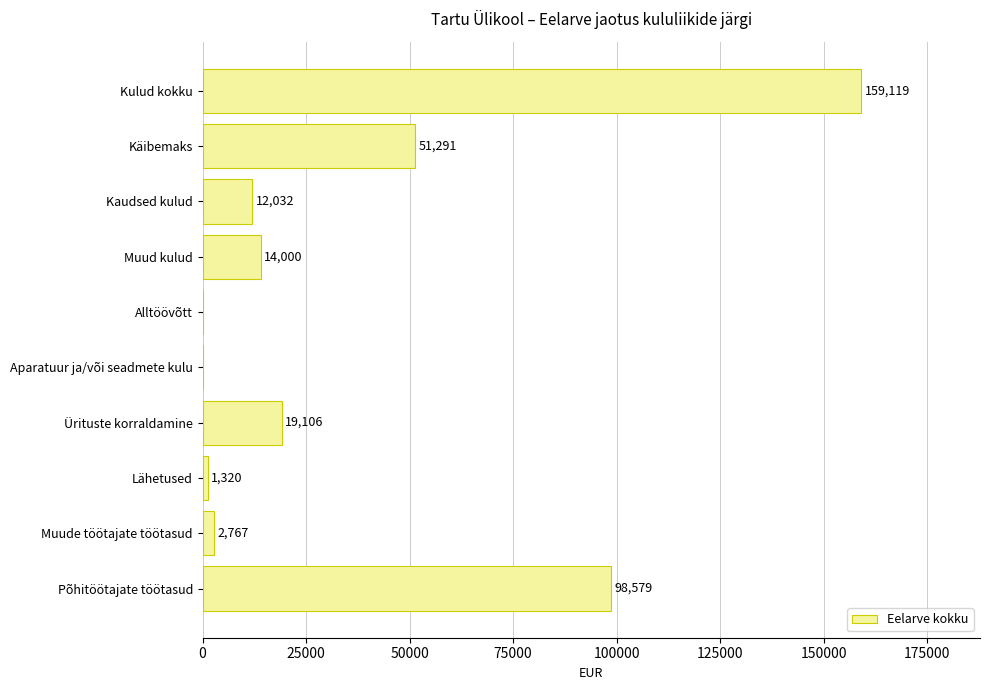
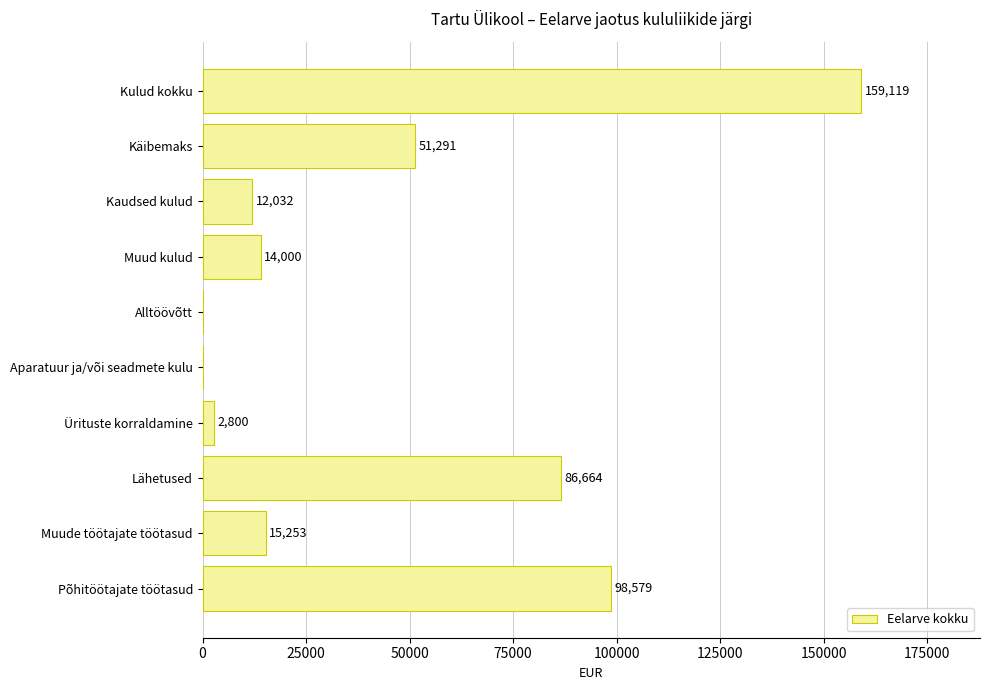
Ürituste korraldamine: 19,106 -> 2,800
Lähetused: 1,320 -> 86,664
Muude töötajate töötasud: 2,767 -> 15,253
